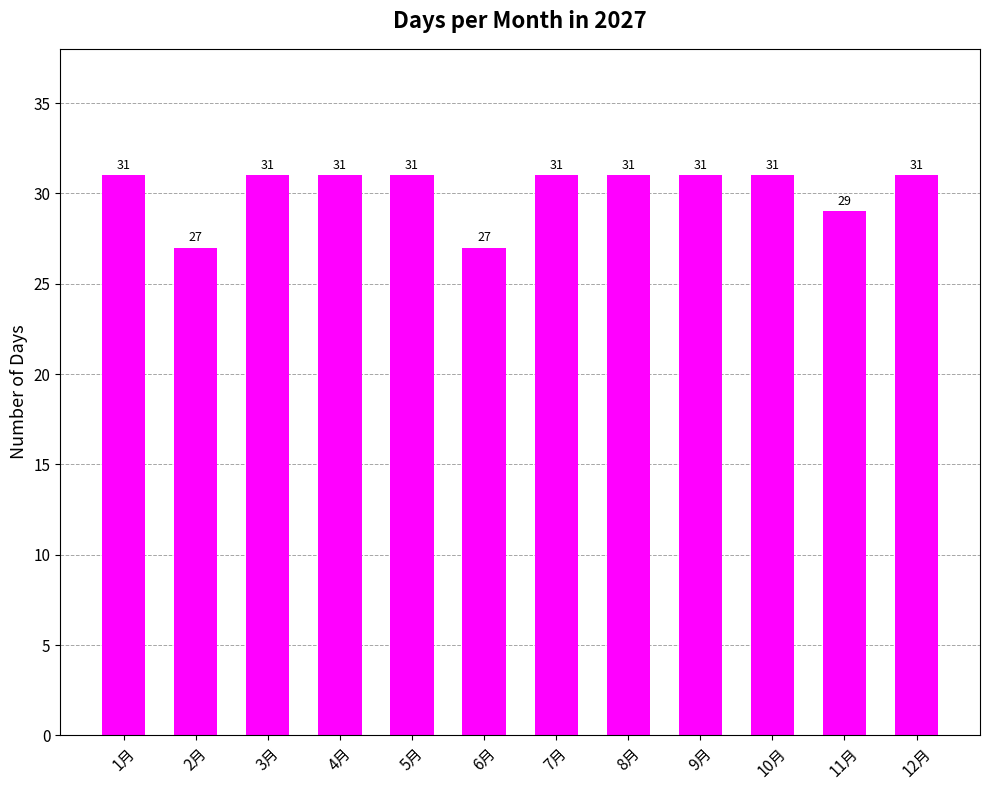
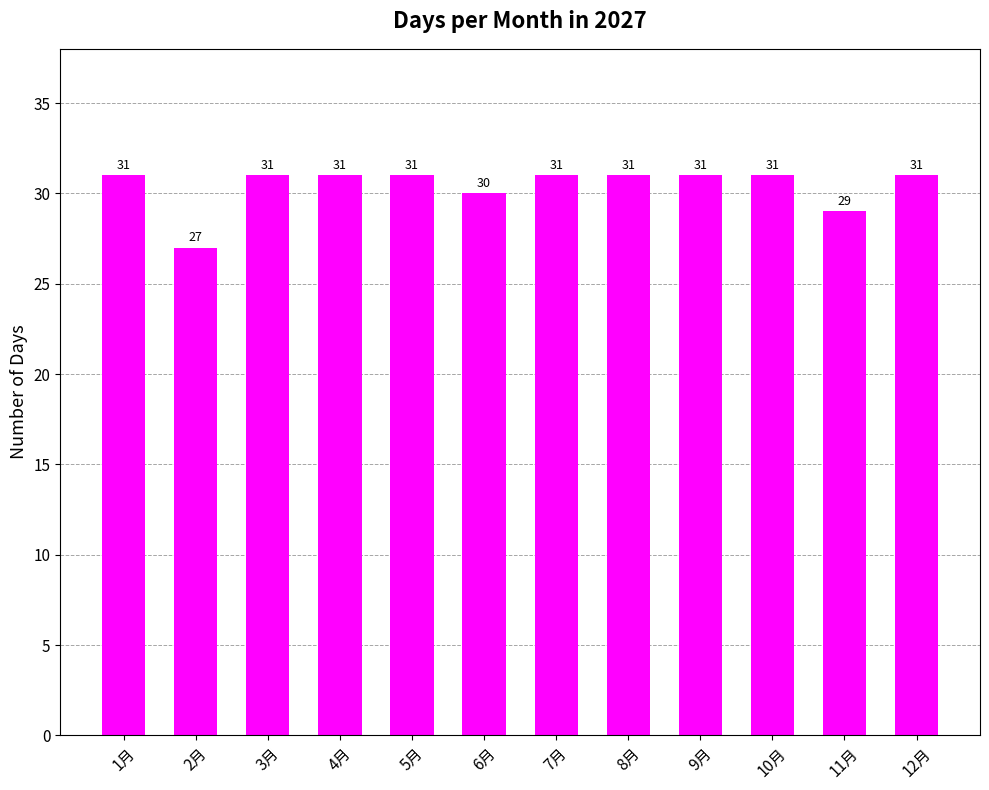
6月: 27 -> 30
